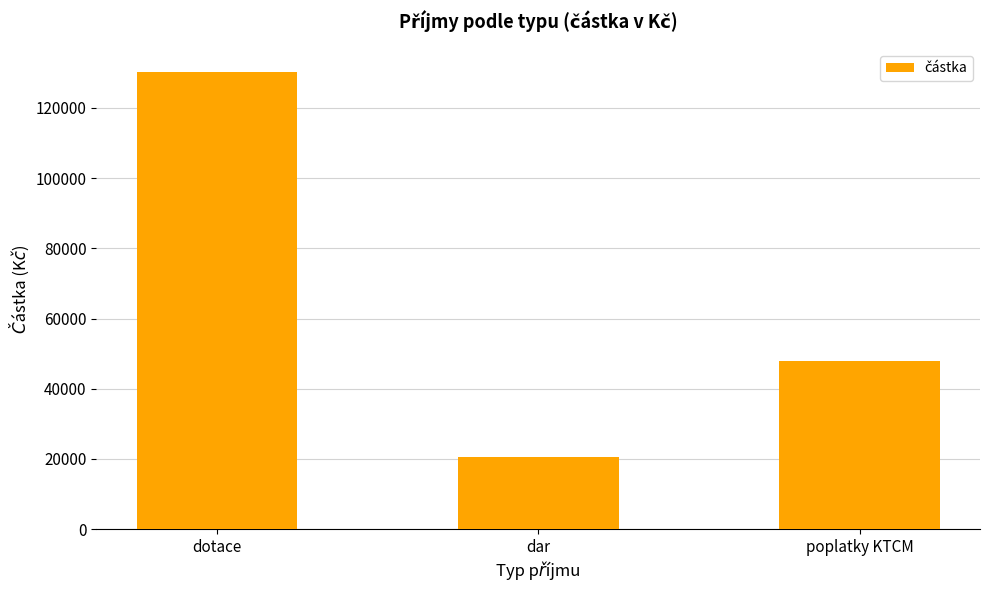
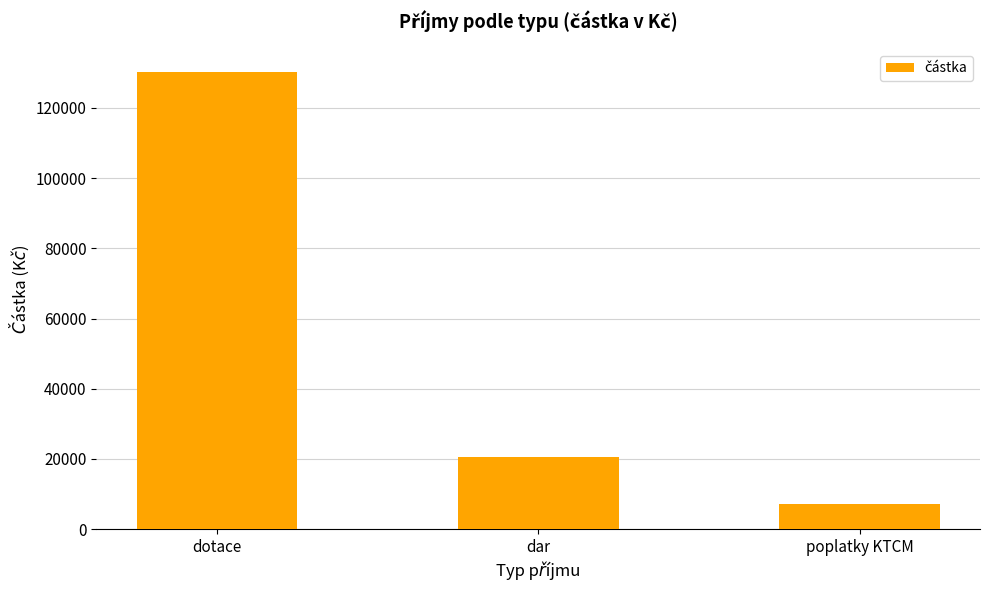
poplatky KTCM: 48000 -> 7000
